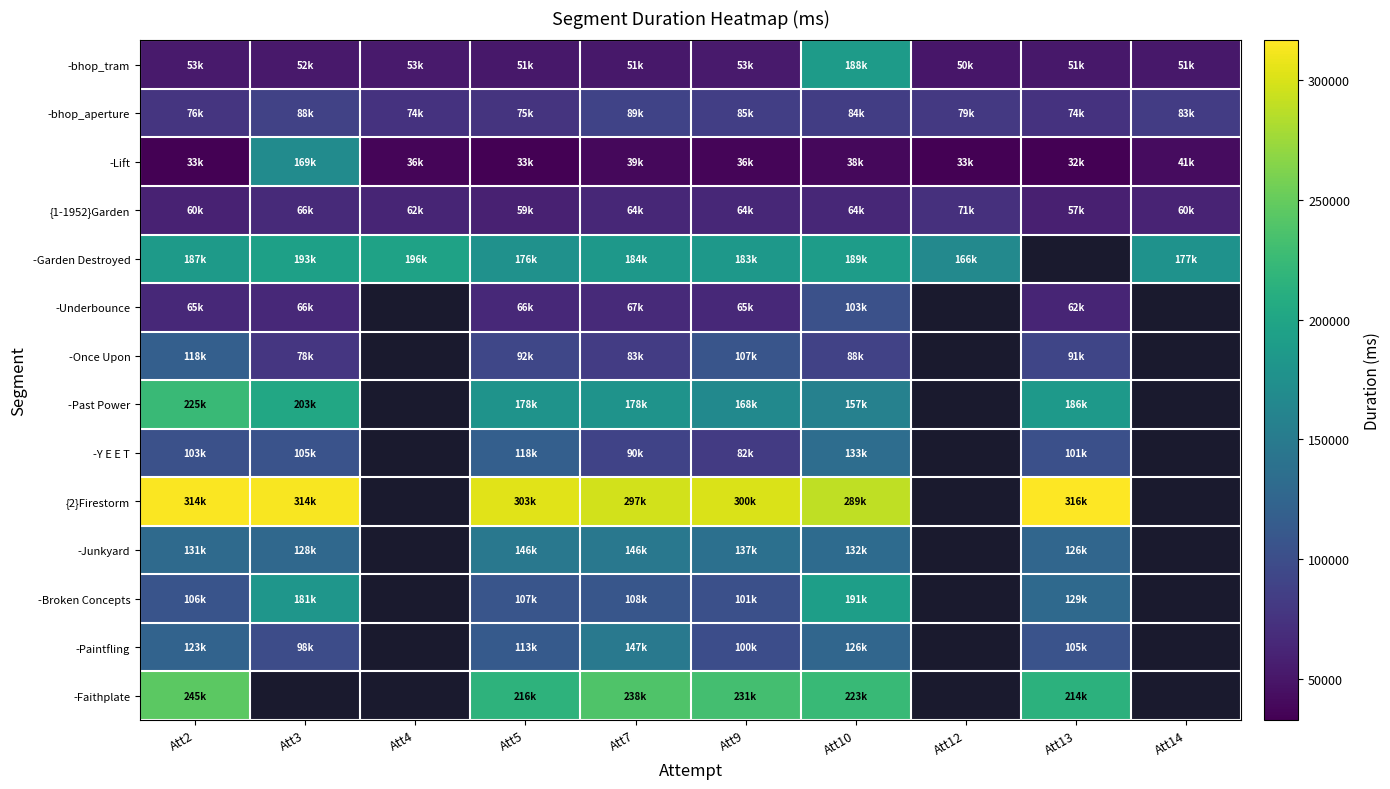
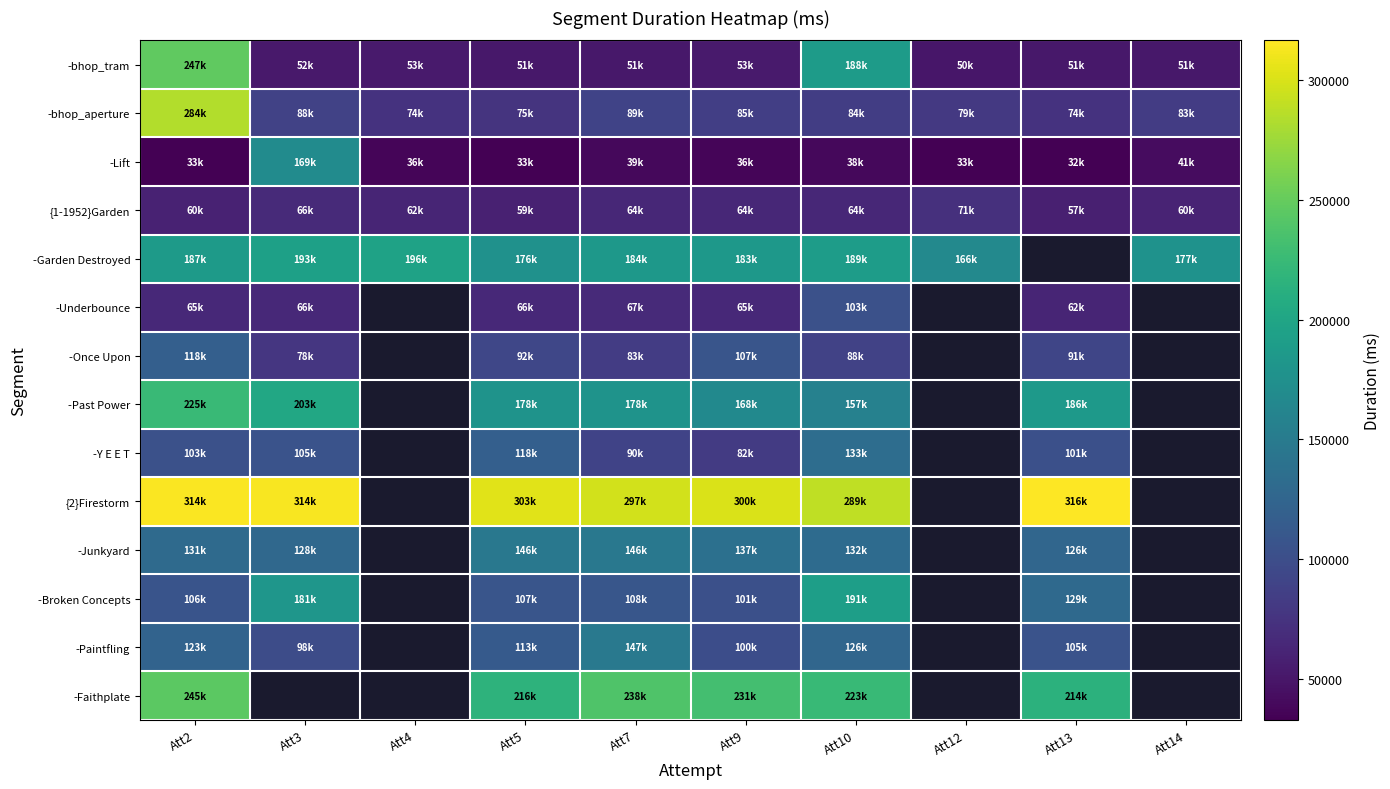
-bhop_tram, Att2: 53k -> 247k
-bhop_aperture, Att2: 76k -> 284k
